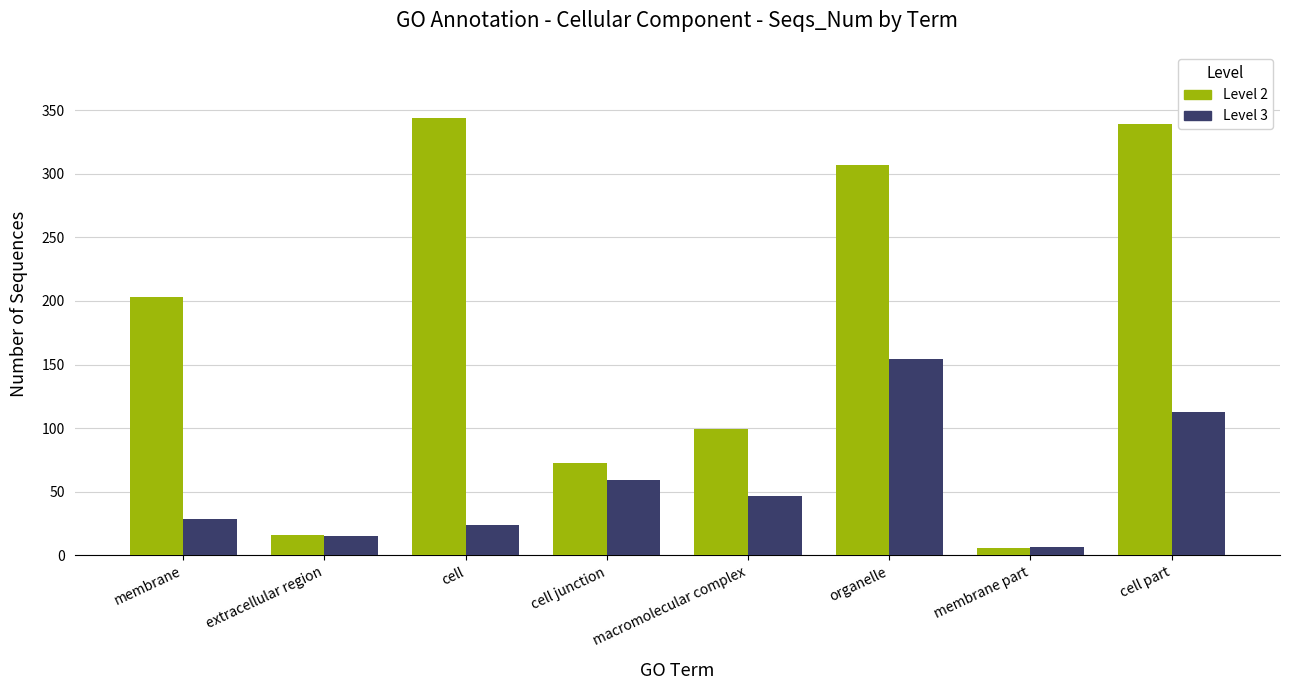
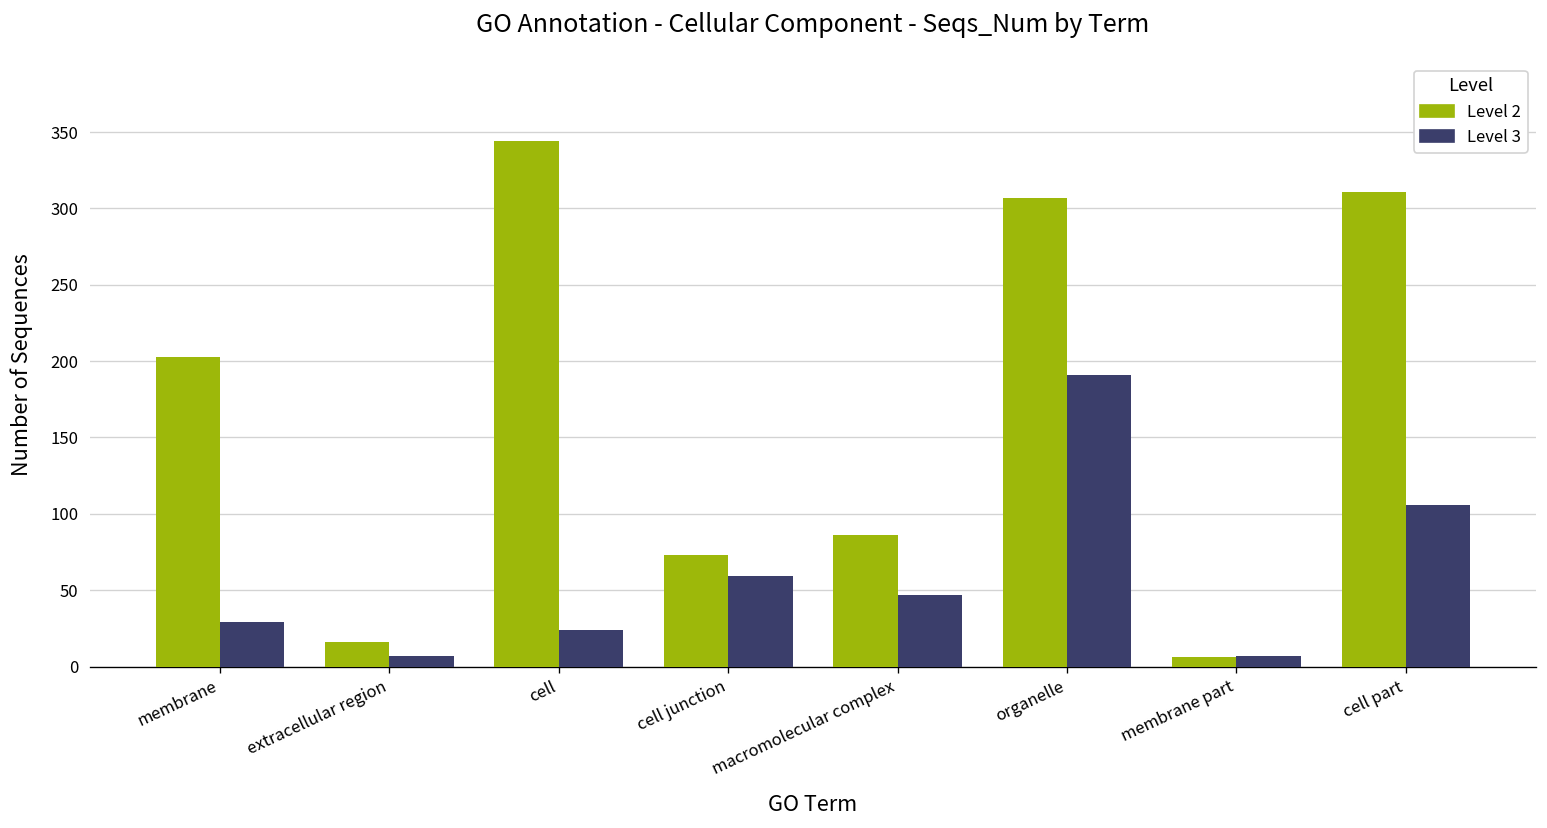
Level 3, extracellular region: 15 -> 7
Level 2, macromolecular complex: 99 -> 86
Level 3, organelle: 154 -> 191
Level 2, cell part: 339 -> 311
Level 3, cell part: 113 -> 106
